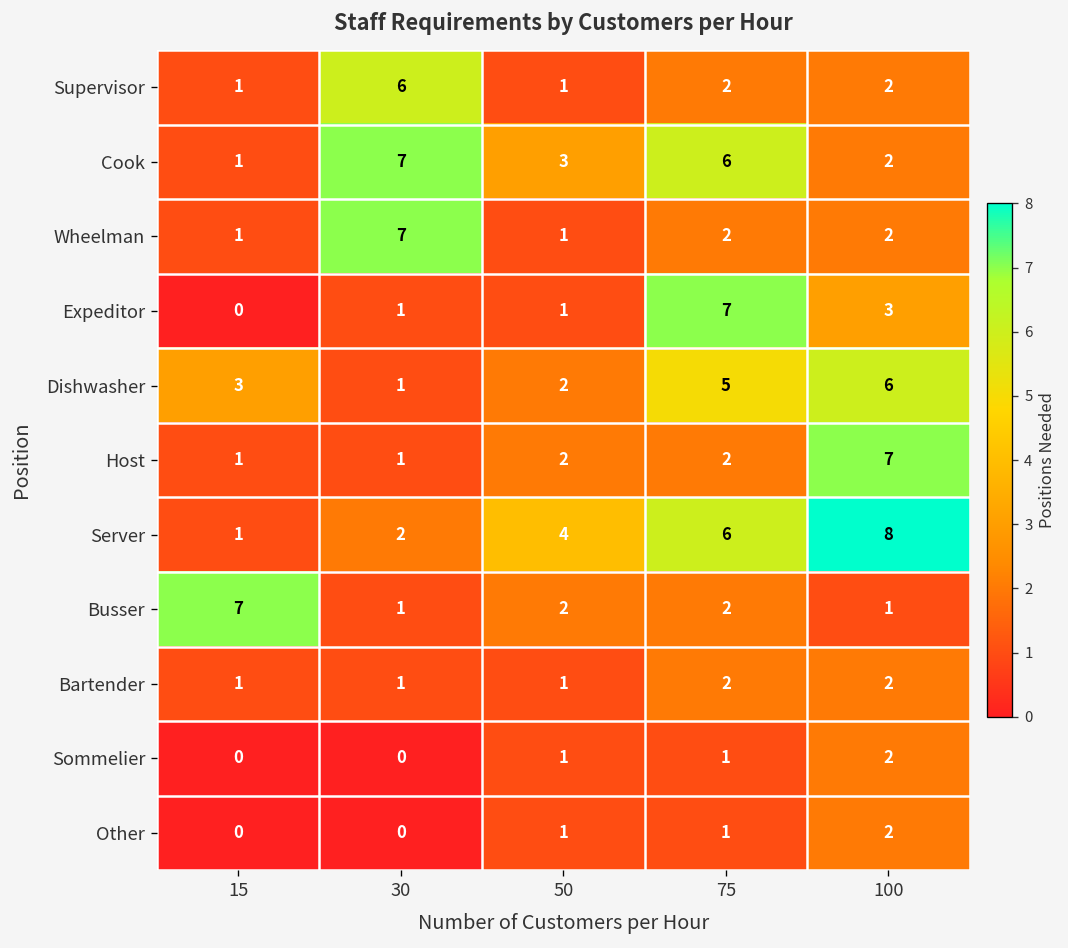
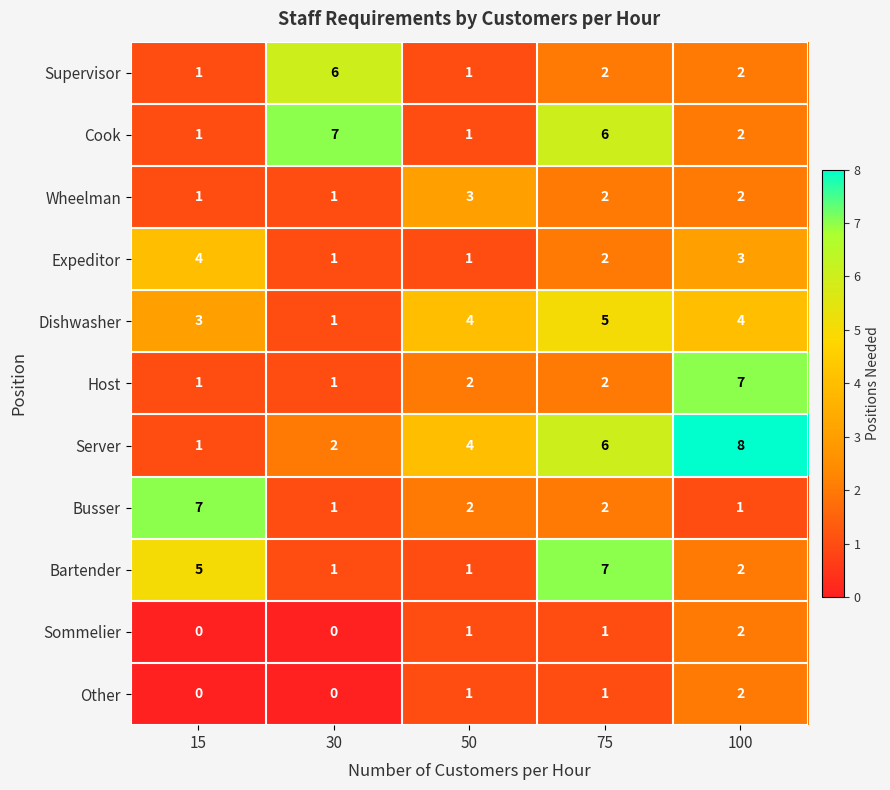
Cook, 50: 3 -> 1
Wheelman, 30: 7 -> 1
Wheelman, 50: 1 -> 3
Expeditor, 15: 0 -> 4
Expeditor, 75: 7 -> 2
Dishwasher, 50: 2 -> 4
Dishwasher, 100: 6 -> 4
Bartender, 15: 1 -> 5
Bartender, 75: 2 -> 7
